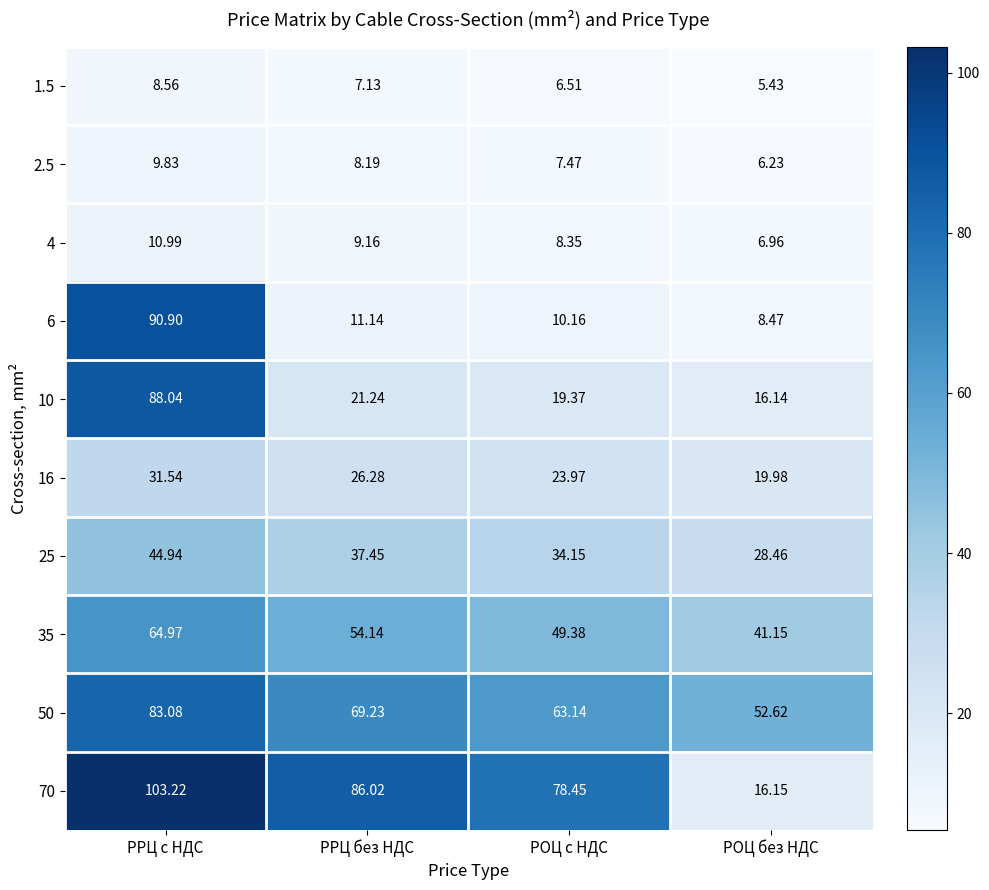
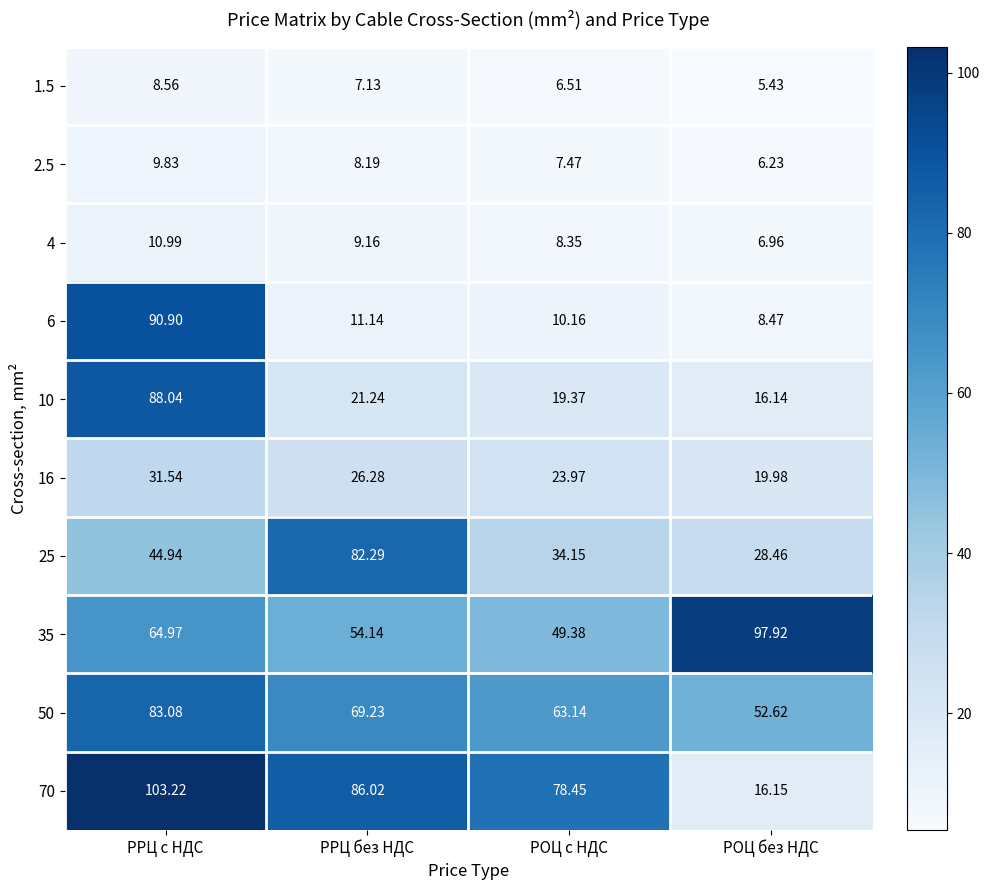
25, РРЦ без НДС: 37.45 -> 82.29
35, РОЦ без НДС: 41.15 -> 97.92
